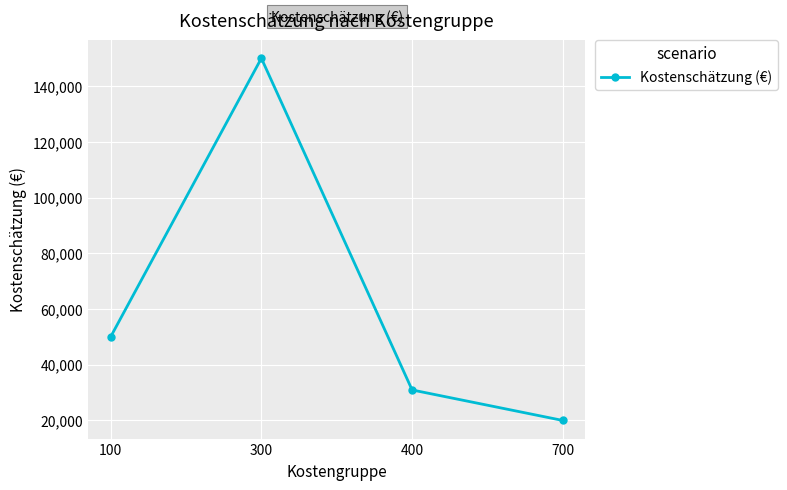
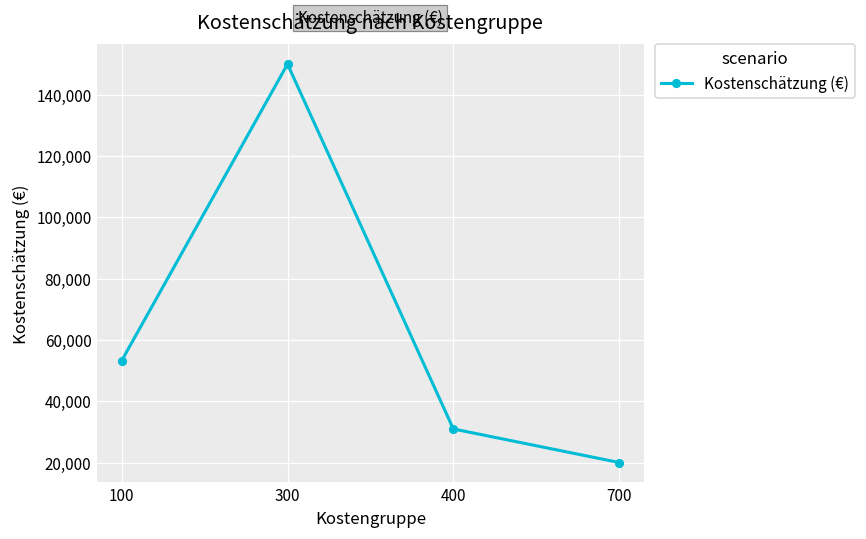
100: 50,000 -> 53,000
